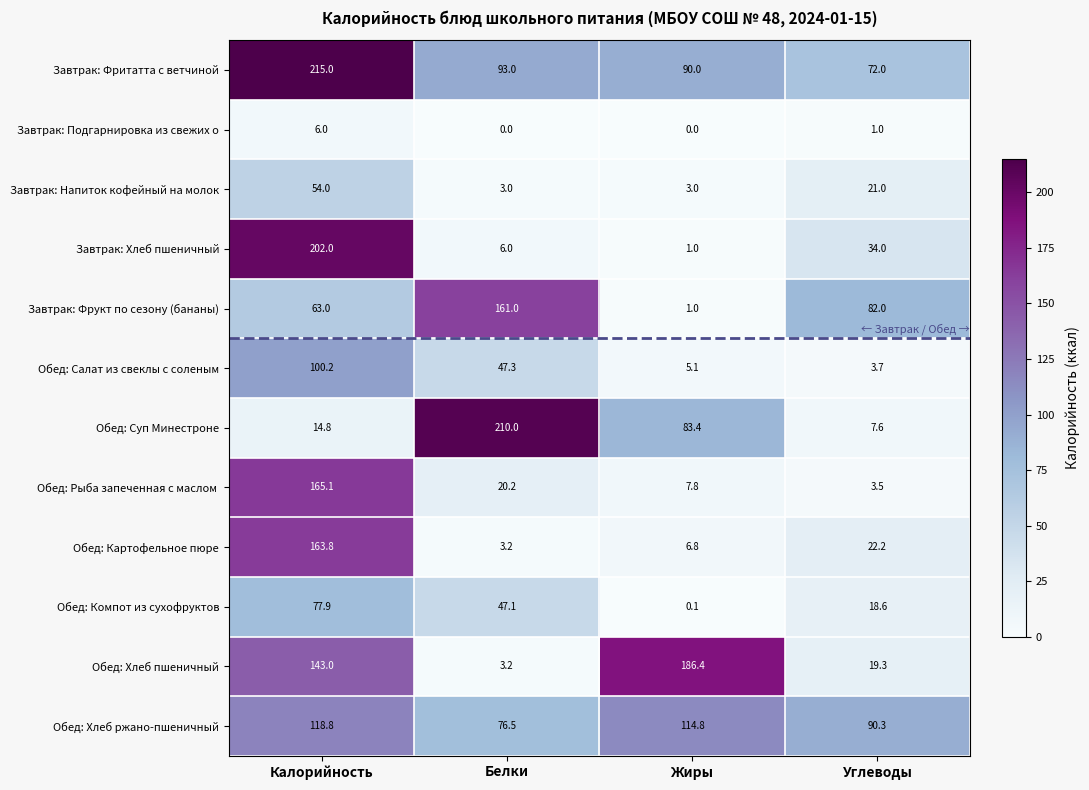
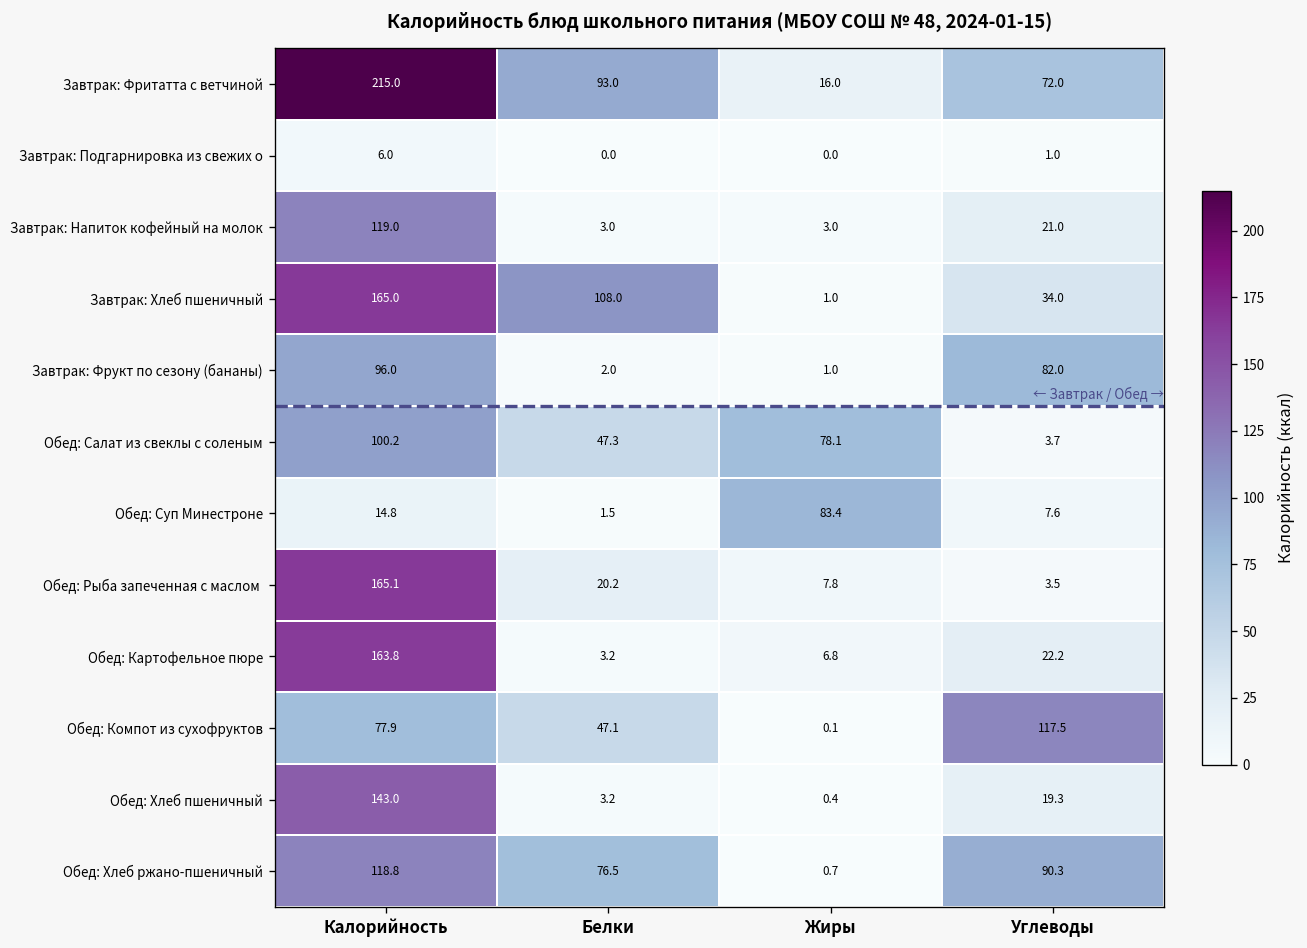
Завтрак: Фритатта с ветчиной, Жиры: 90.0 -> 16.0
Завтрак: Напиток кофейный на молок, Калорийность: 54.0 -> 119.0
Завтрак: Хлеб пшеничный, Калорийность: 202.0 -> 165.0
Завтрак: Хлеб пшеничный, Белки: 6.0 -> 108.0
Завтрак: Фрукт по сезону (бананы), Калорийность: 63.0 -> 96.0
Завтрак: Фрукт по сезону (бананы), Белки: 161.0 -> 2.0
Обед: Салат из свеклы с соленым, Жиры: 5.1 -> 78.1
Обед: Суп Минестроне, Белки: 210.0 -> 1.5
Обед: Компот из сухофруктов, Углеводы: 18.6 -> 117.5
Обед: Хлеб пшеничный, Жиры: 186.4 -> 0.4
Обед: Хлеб ржано-пшеничный, Жиры: 114.8 -> 0.7
